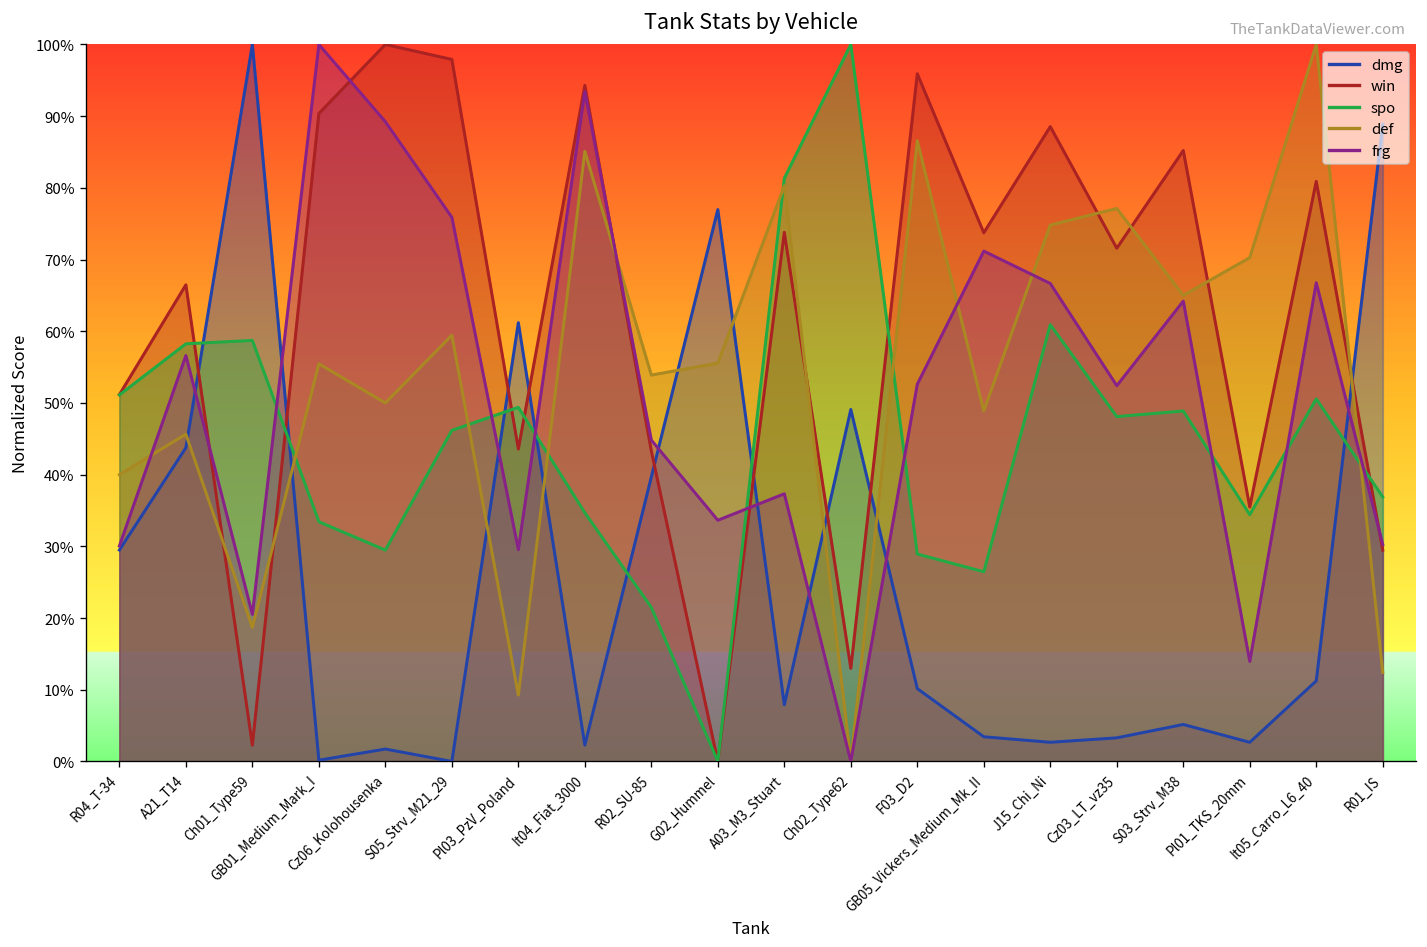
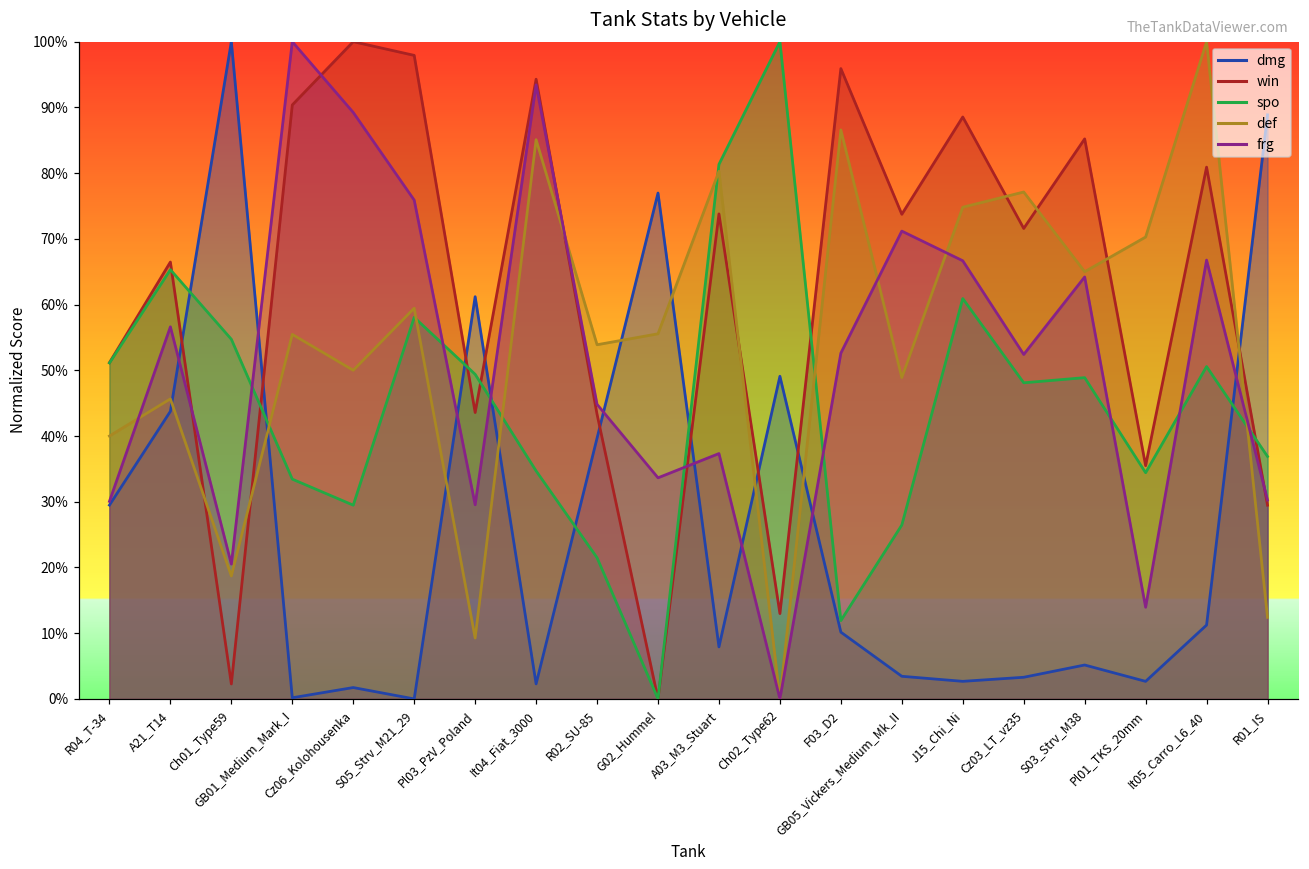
spo, A21_T14: 58% -> 65%
spo, Ch01_Type59: 59% -> 55%
spo, S05_Strv_M21_29: 46% -> 58%
spo, F03_D2: 29% -> 12%
